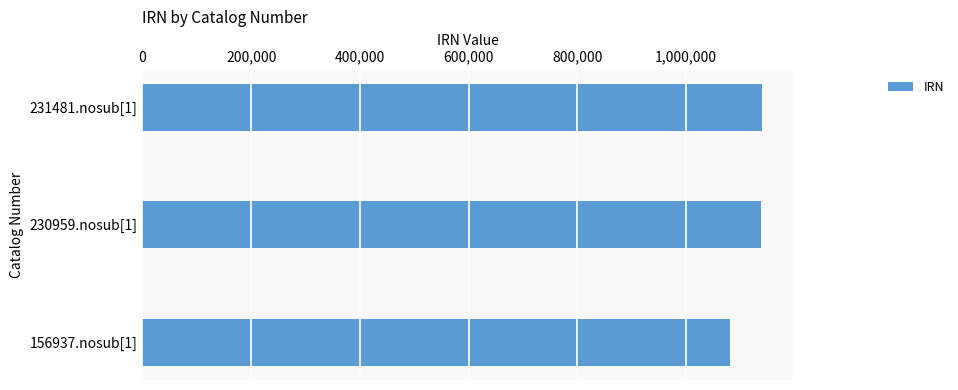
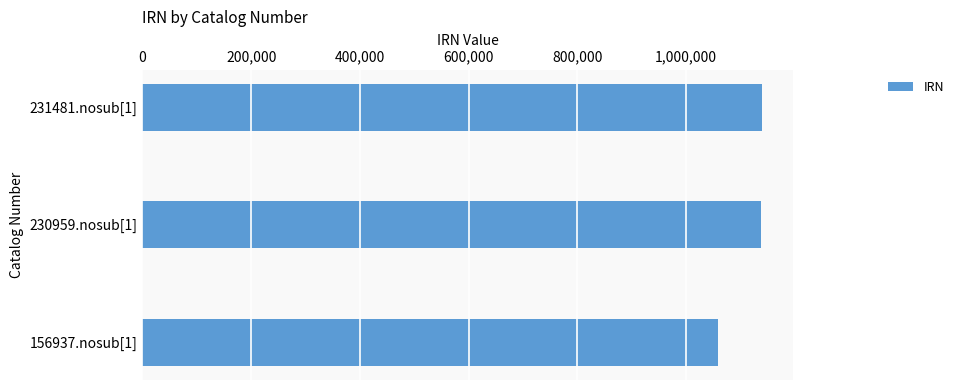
156937.nosub[1]: 1,080,000 -> 1,060,000
